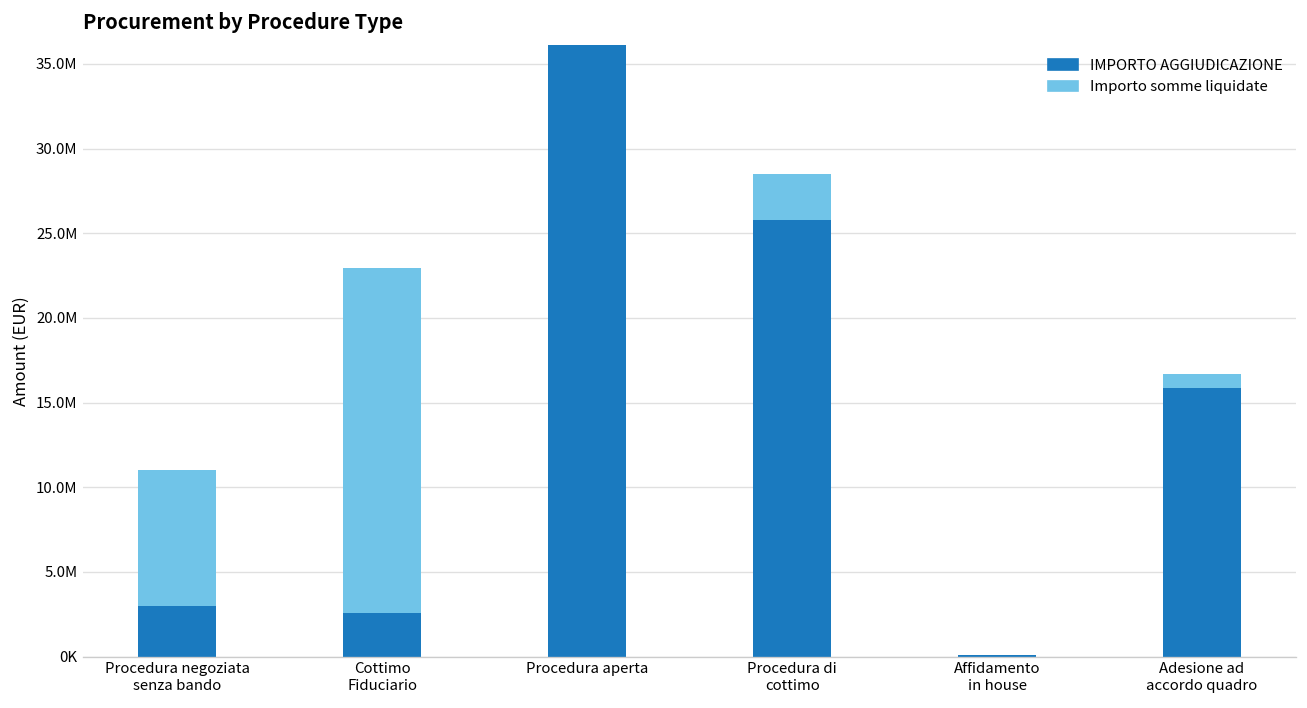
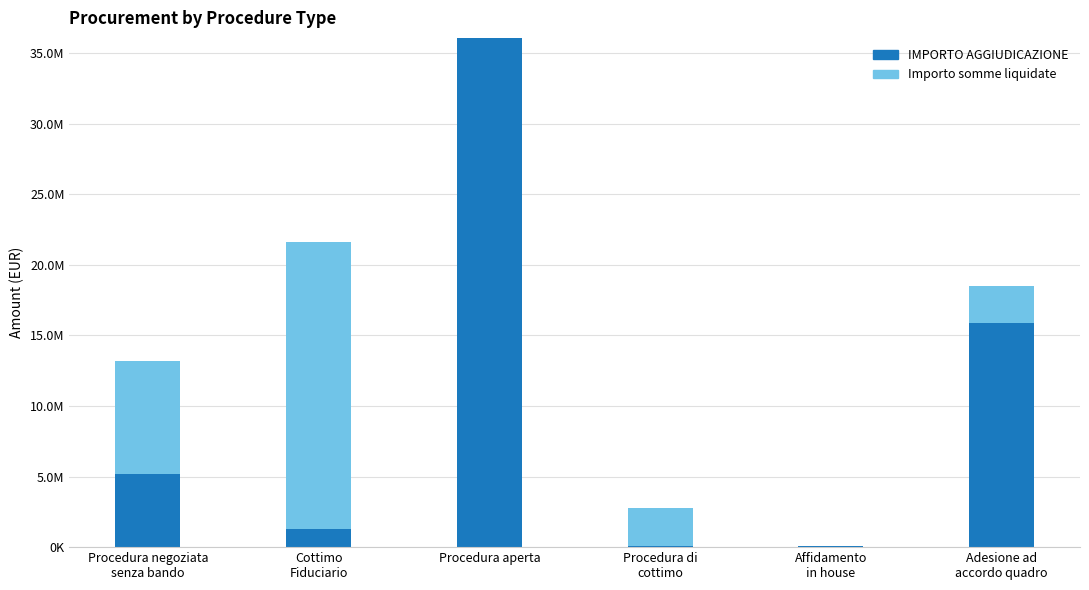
IMPORTO AGGIUDICAZIONE, Procedura negoziata senza bando: 3000000 -> 5200000
IMPORTO AGGIUDICAZIONE, Cottimo Fiduciario: 2600000 -> 1300000
IMPORTO AGGIUDICAZIONE, Procedura di cottimo: 25800000 -> 100000
Importo somme liquidate, Adesione ad accordo quadro: 800000 -> 2600000
